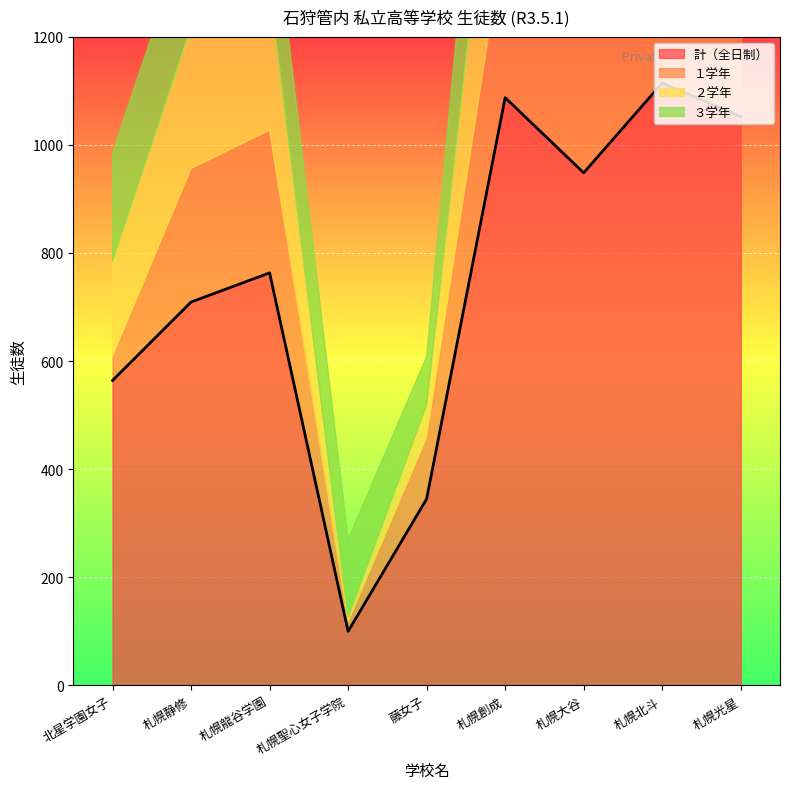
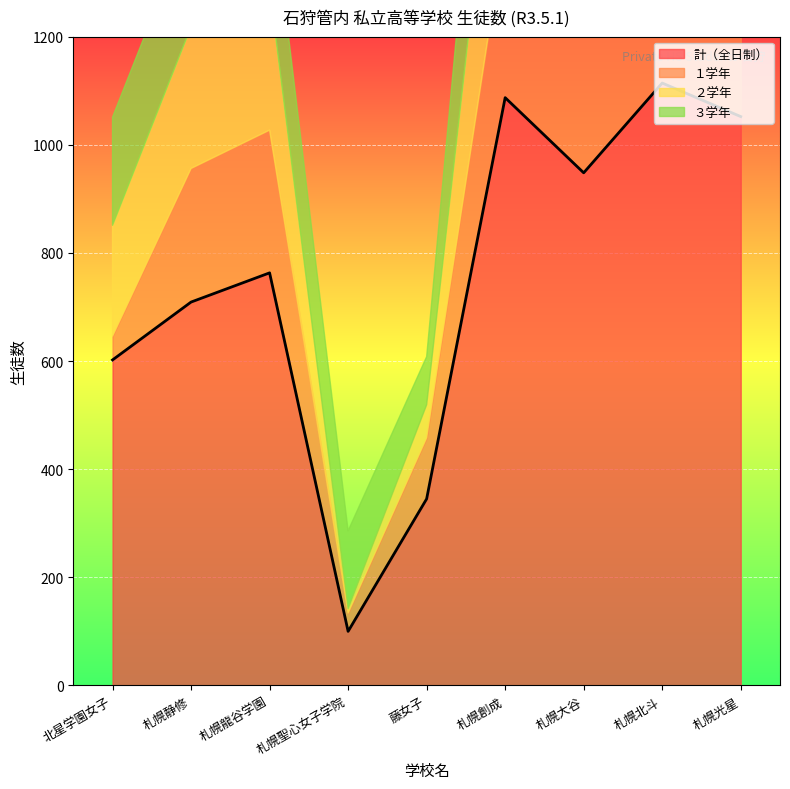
計（全日制）, 北星学園女子: 560 -> 600
２学年, 北星学園女子: 180 -> 210
１学年, 札幌聖心女子学院: 20 -> 30
